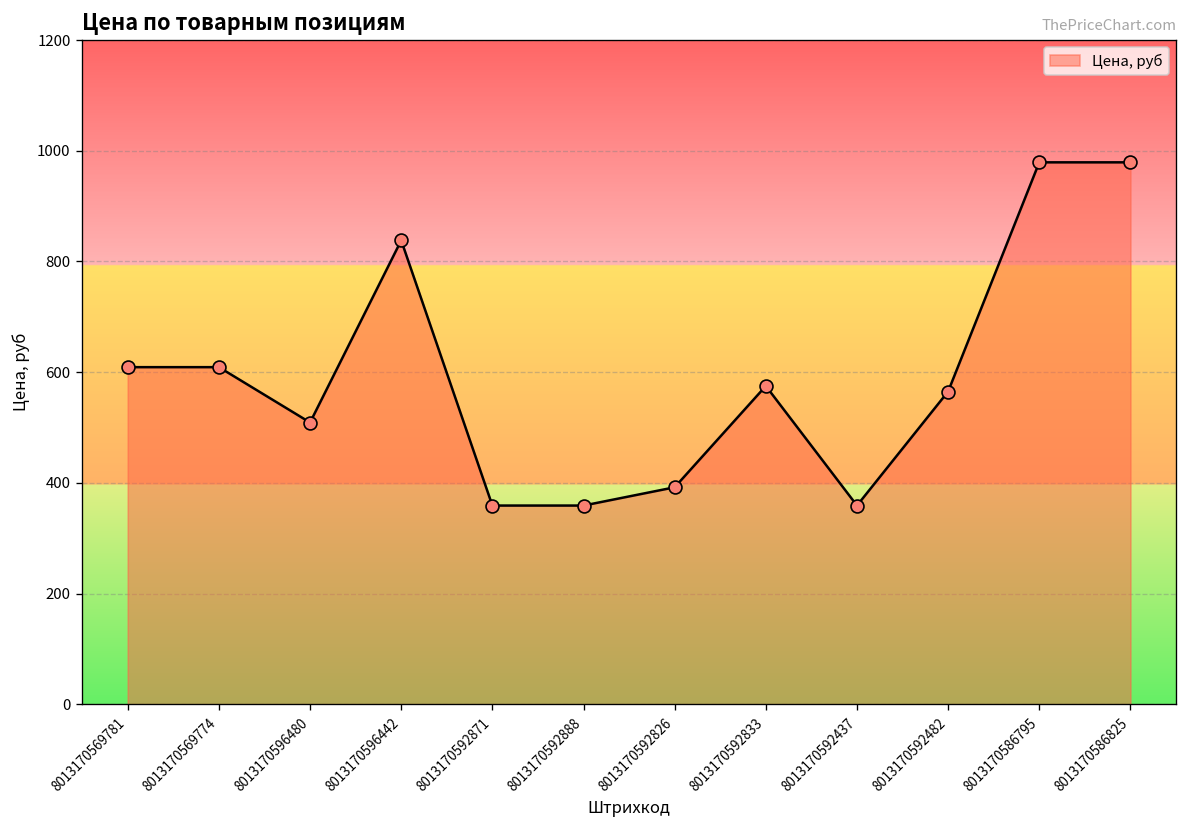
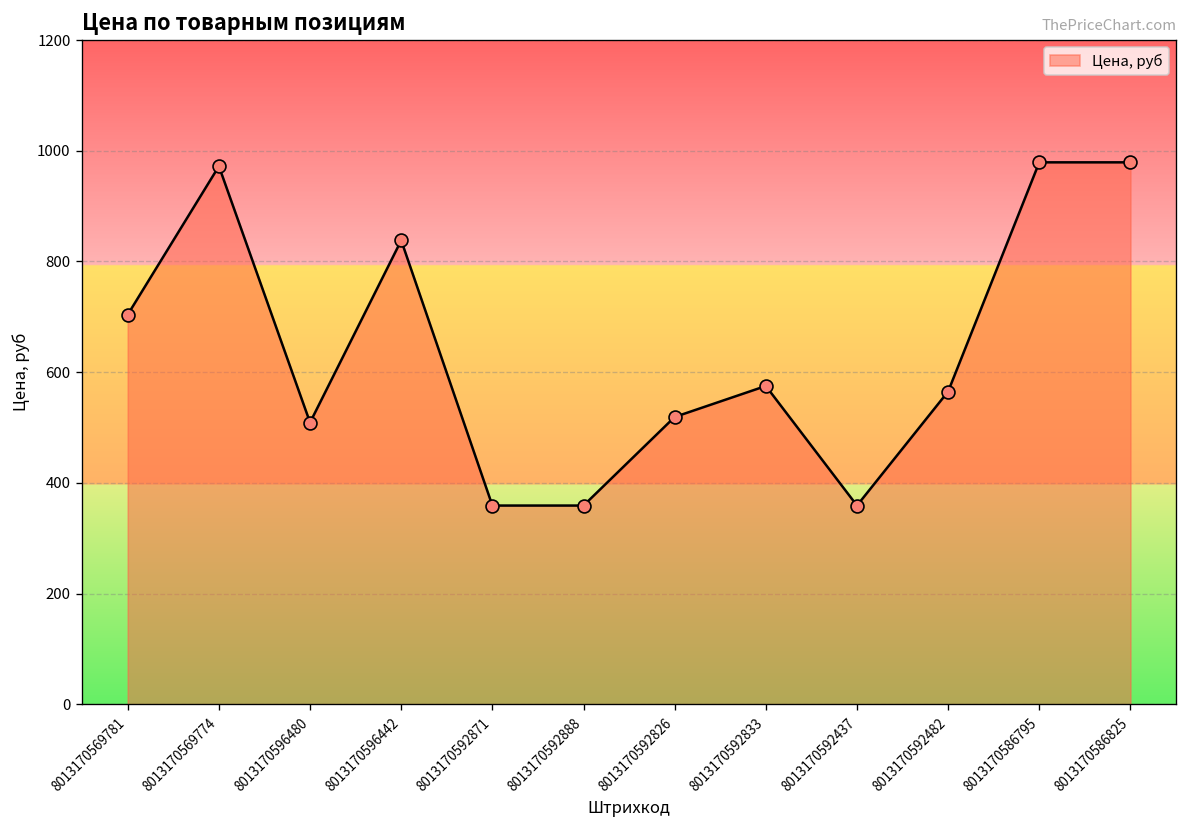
8013170569781: 610 -> 700
8013170569774: 610 -> 970
8013170592826: 390 -> 520
